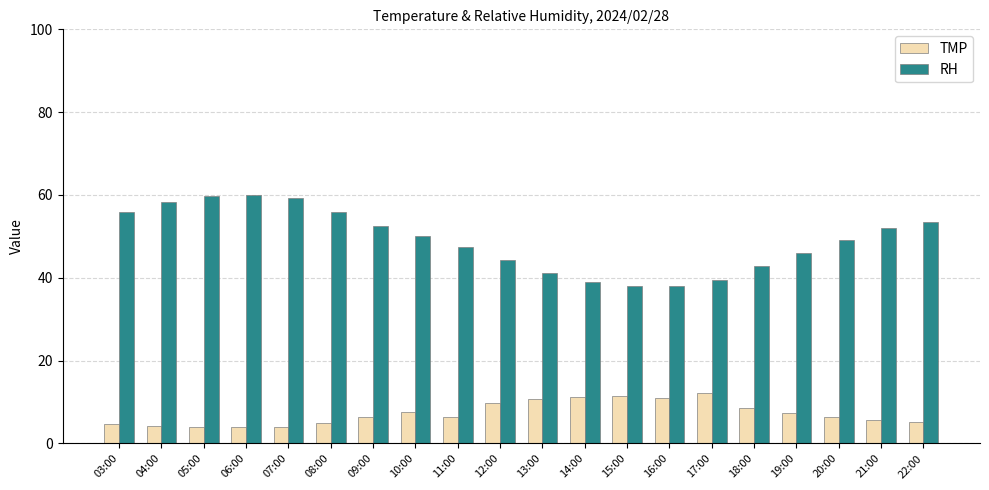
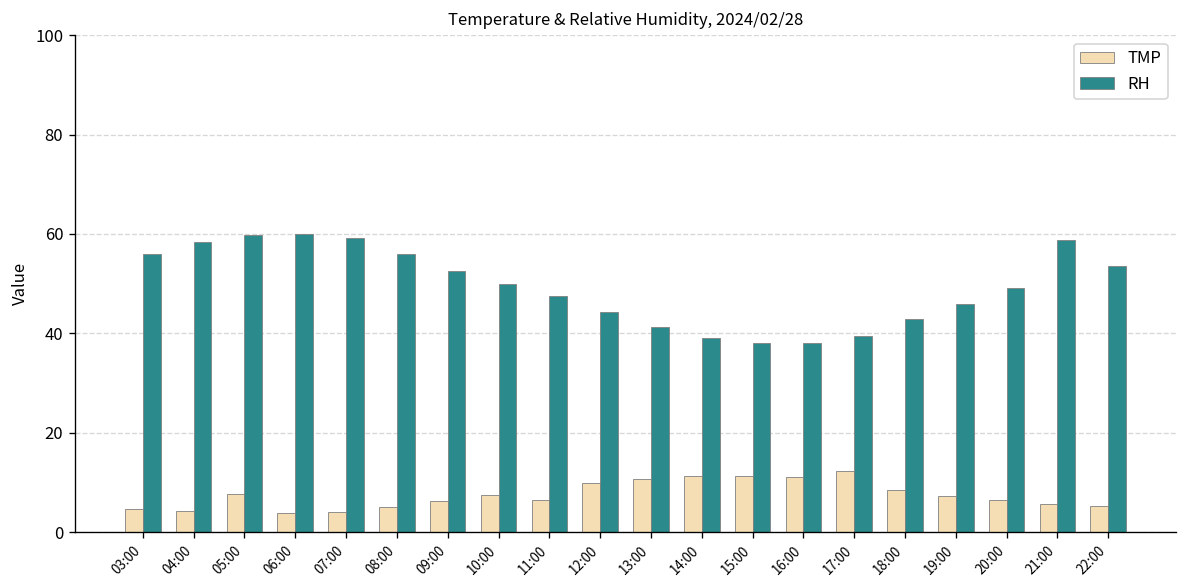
TMP, 05:00: 4 -> 8
RH, 21:00: 52 -> 59
